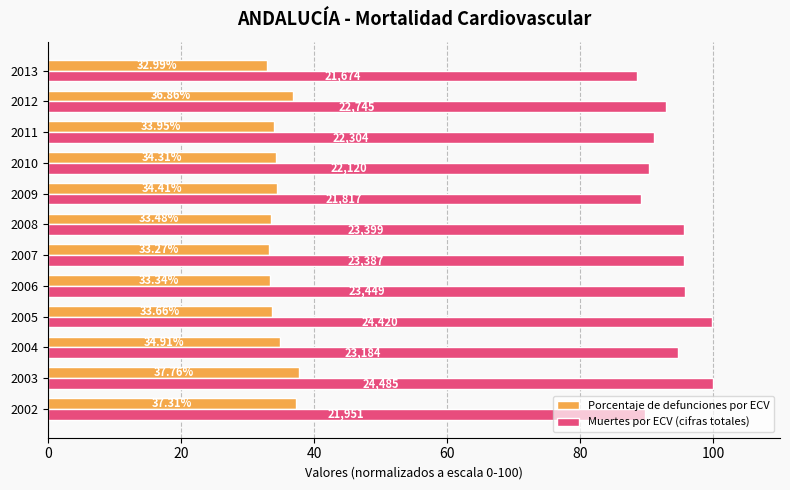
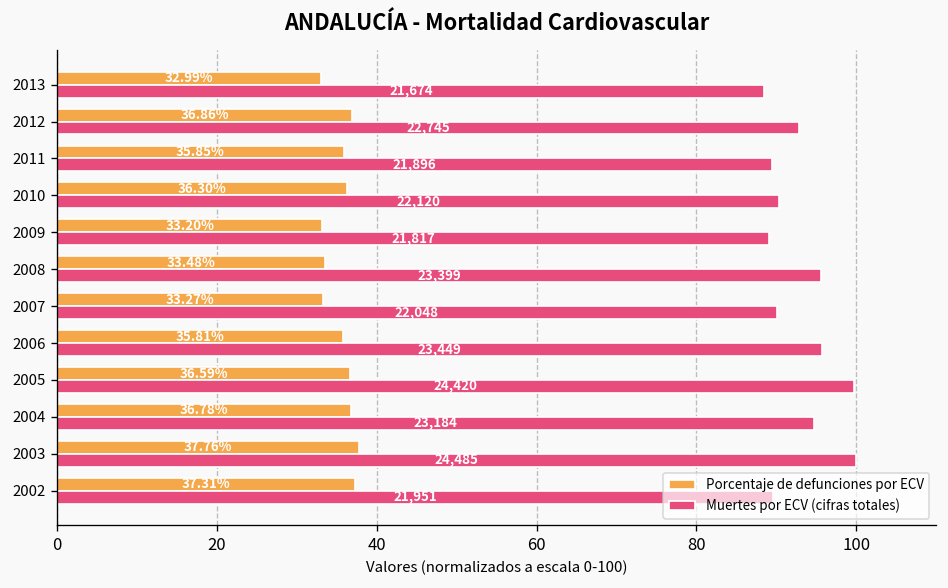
Porcentaje de defunciones por ECV, 2011: 33.95% -> 35.85%
Muertes por ECV (cifras totales), 2011: 22,304 -> 21,896
Porcentaje de defunciones por ECV, 2010: 34.31% -> 36.30%
Porcentaje de defunciones por ECV, 2009: 34.41% -> 33.20%
Muertes por ECV (cifras totales), 2007: 23,387 -> 22,048
Porcentaje de defunciones por ECV, 2006: 33.34% -> 35.81%
Porcentaje de defunciones por ECV, 2005: 33.66% -> 36.59%
Porcentaje de defunciones por ECV, 2004: 34.91% -> 36.78%
